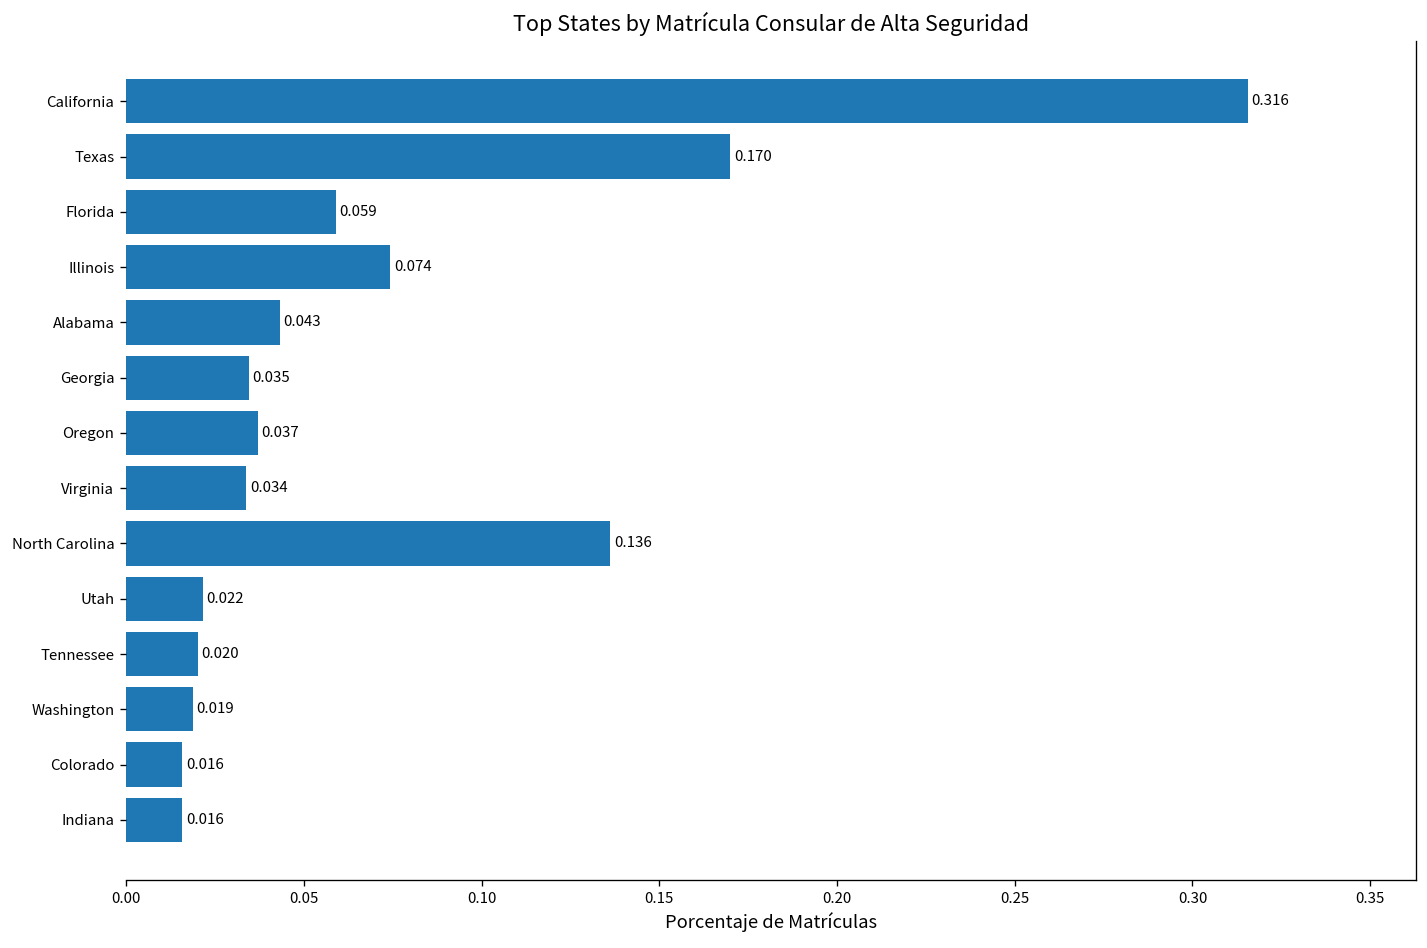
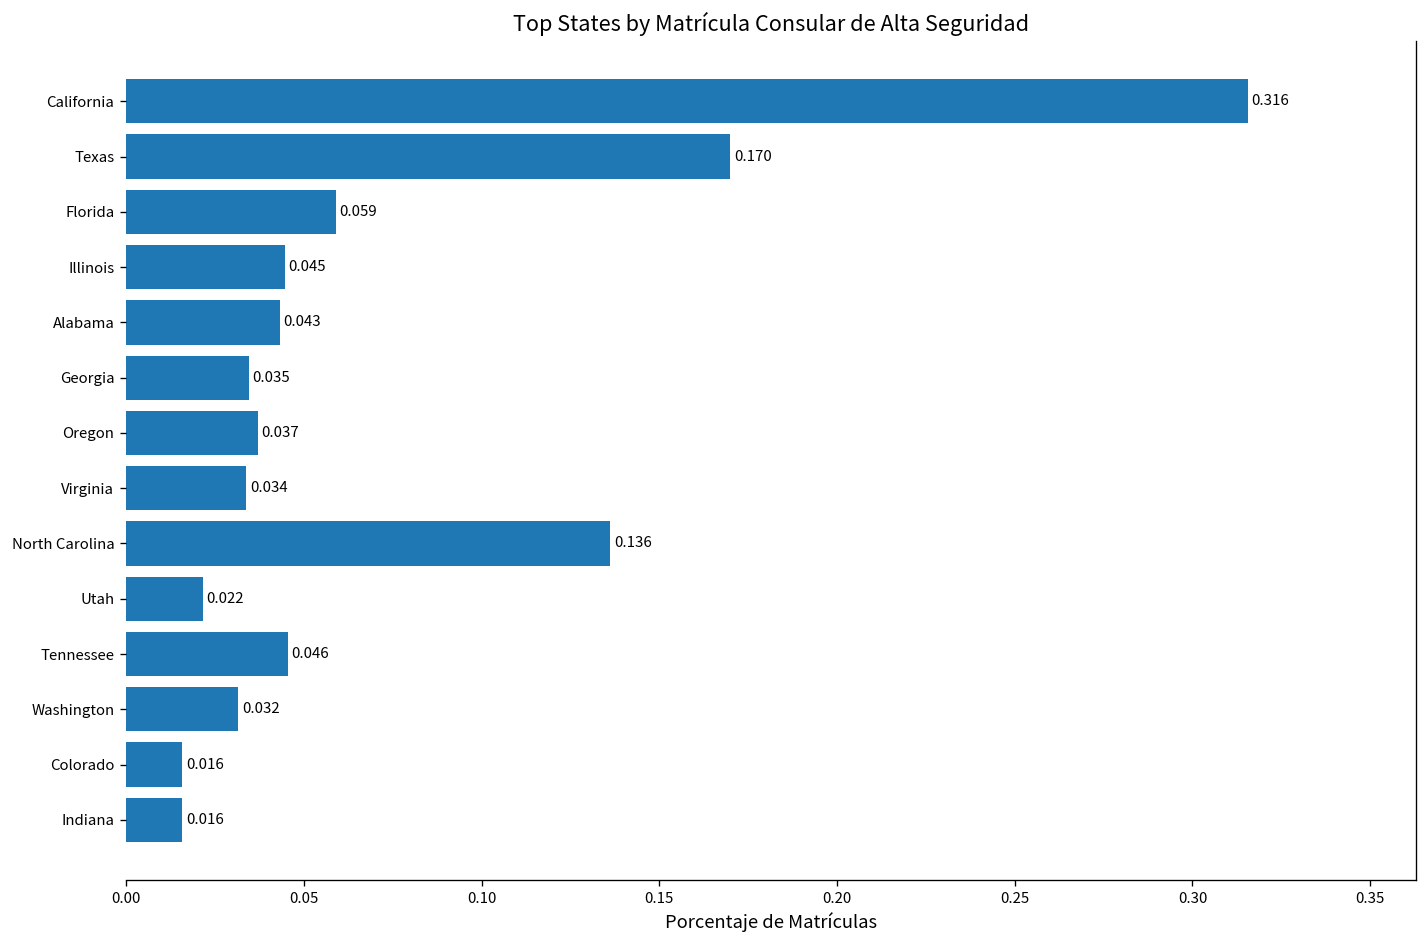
Illinois: 0.074 -> 0.045
Tennessee: 0.020 -> 0.046
Washington: 0.019 -> 0.032
